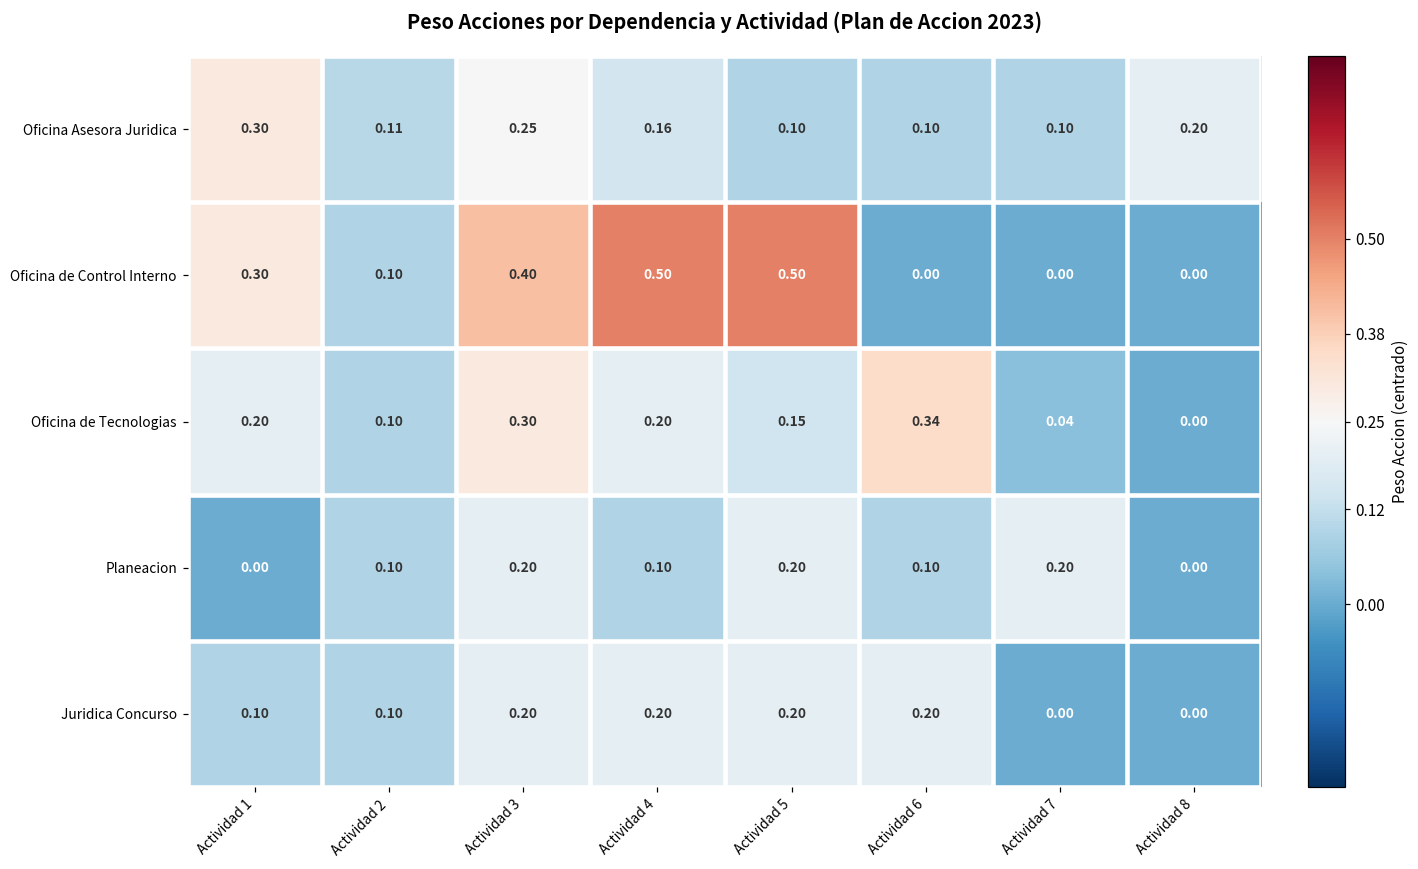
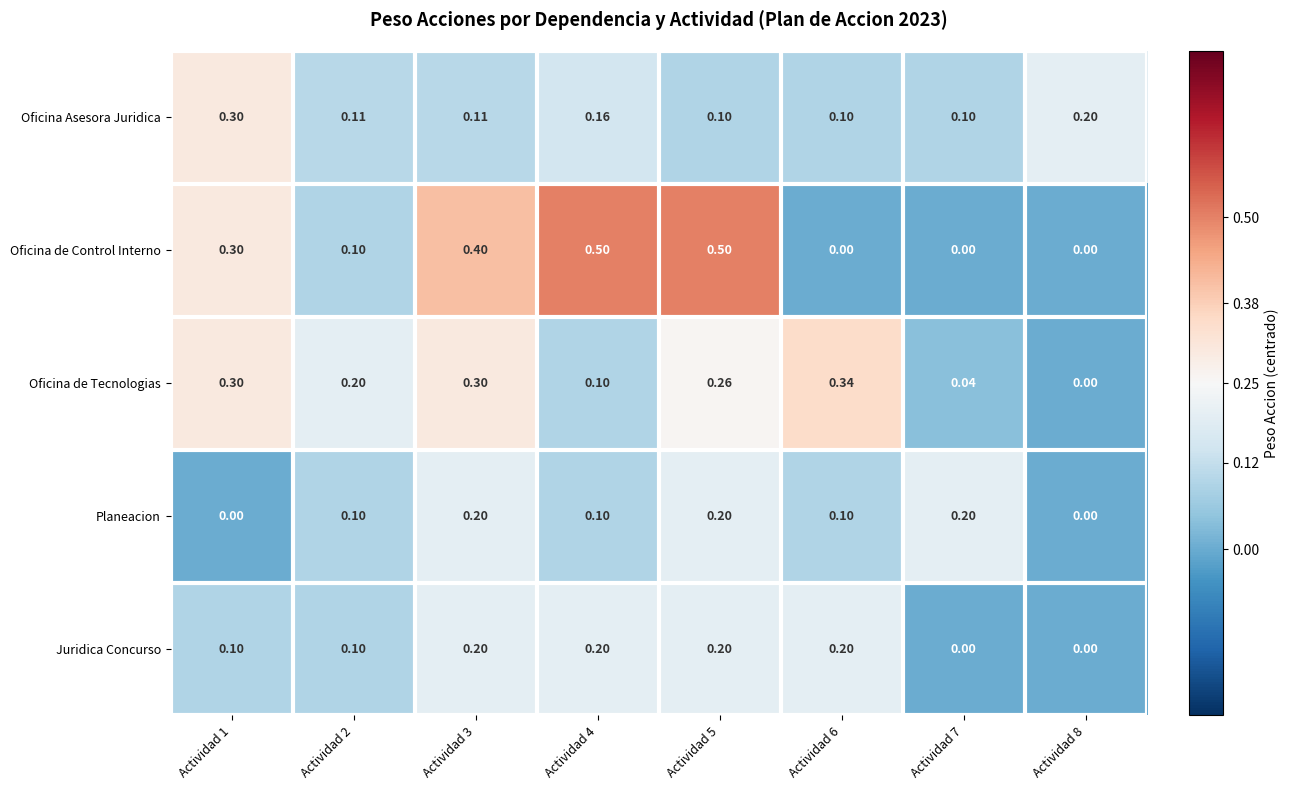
Oficina Asesora Juridica, Actividad 3: 0.25 -> 0.11
Oficina de Tecnologias, Actividad 1: 0.20 -> 0.30
Oficina de Tecnologias, Actividad 2: 0.10 -> 0.20
Oficina de Tecnologias, Actividad 4: 0.20 -> 0.10
Oficina de Tecnologias, Actividad 5: 0.15 -> 0.26
